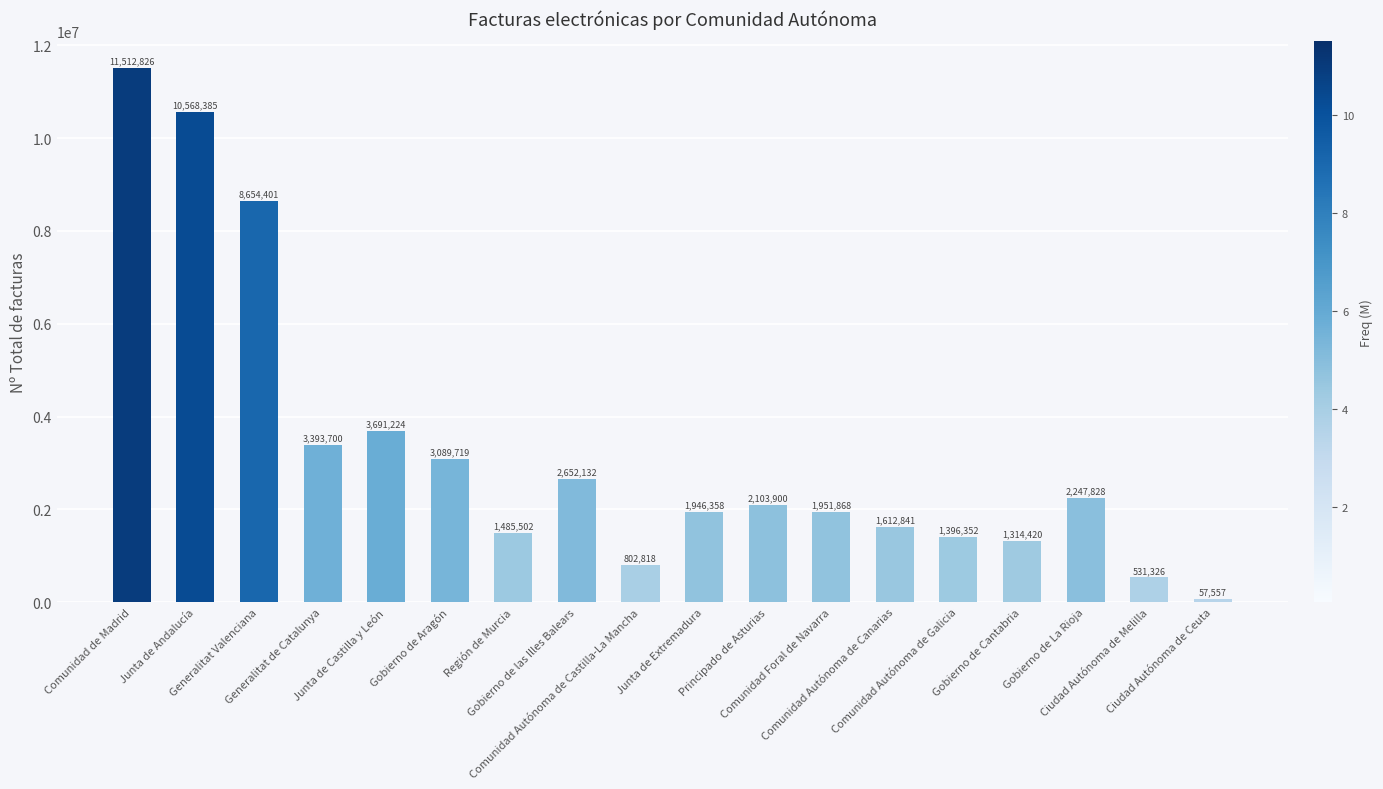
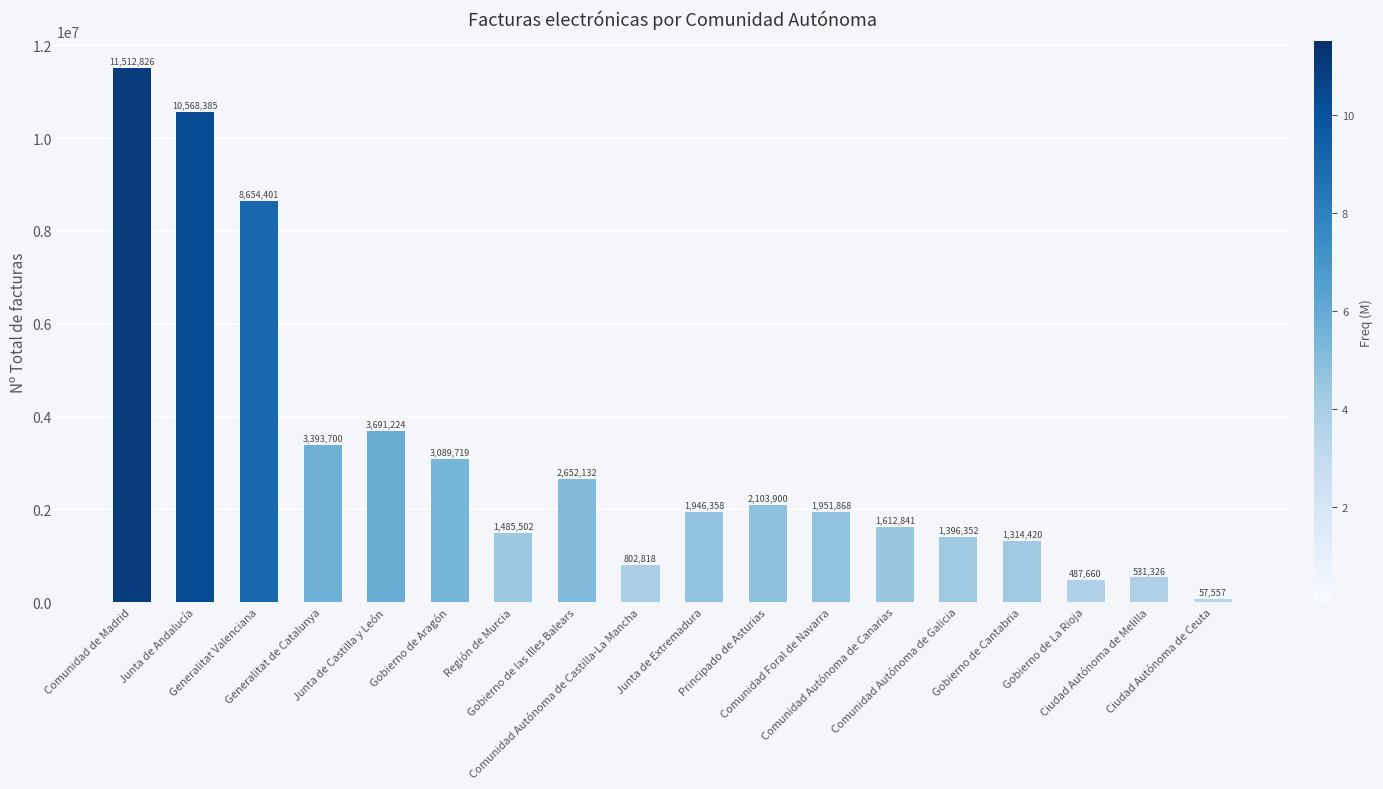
Gobierno de La Rioja: 2,247,828 -> 487,660
